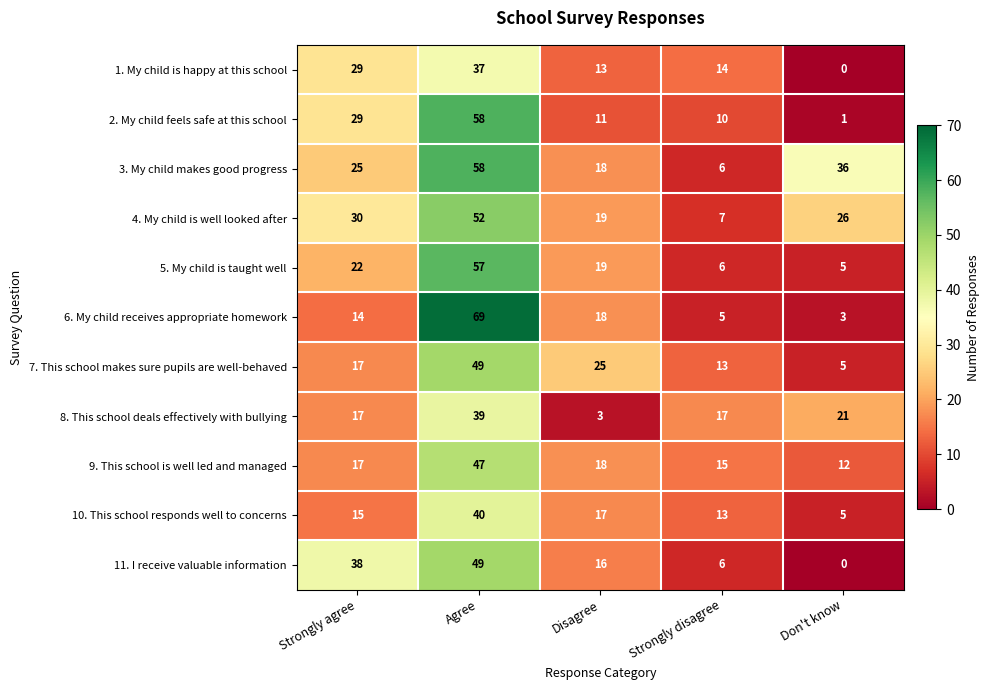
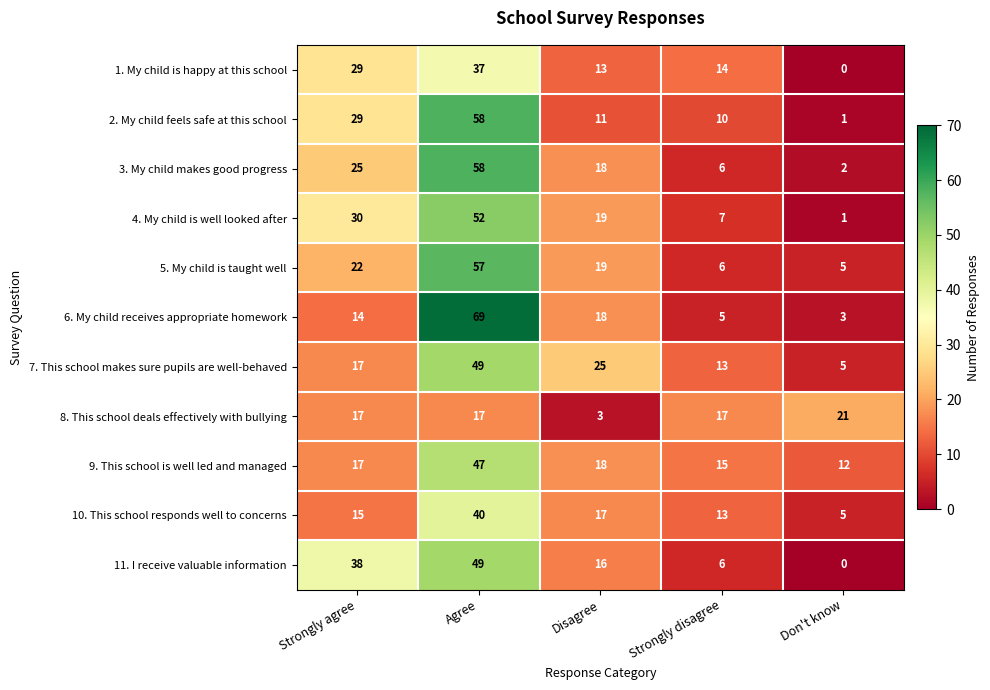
3. My child makes good progress, Don't know: 36 -> 2
4. My child is well looked after, Don't know: 26 -> 1
8. This school deals effectively with bullying, Agree: 39 -> 17
